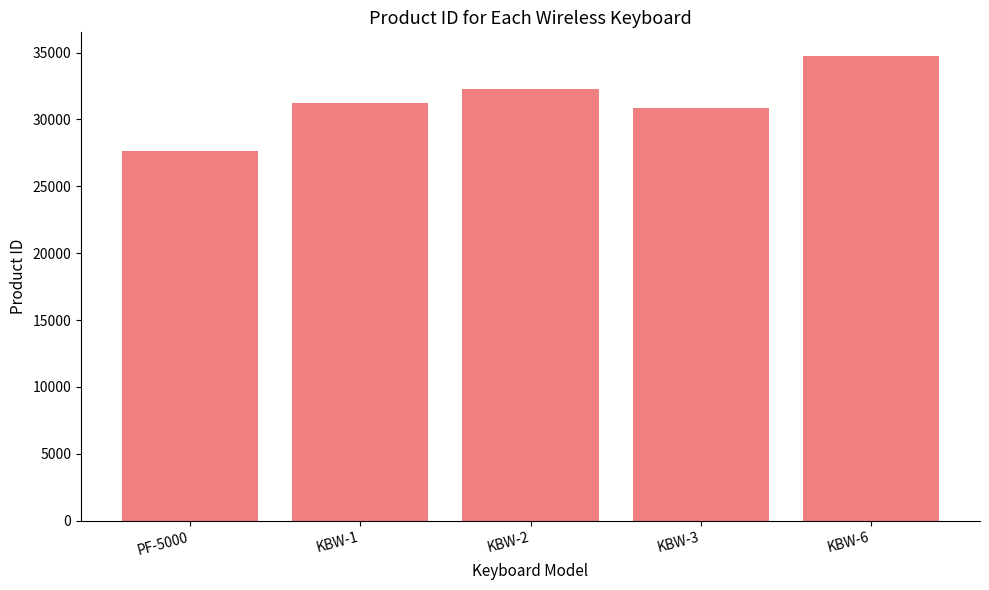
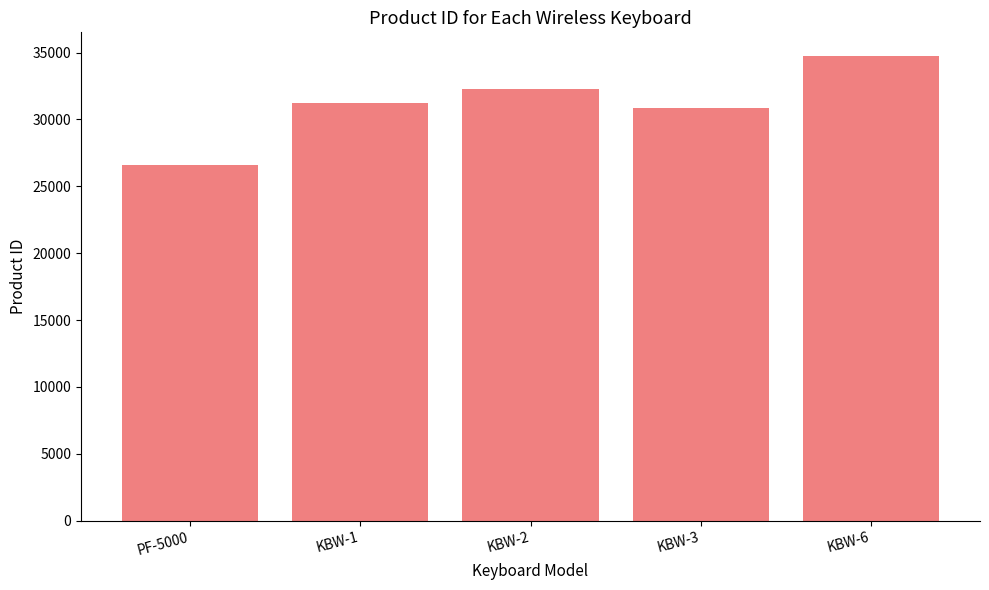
PF-5000: 27600 -> 26600
